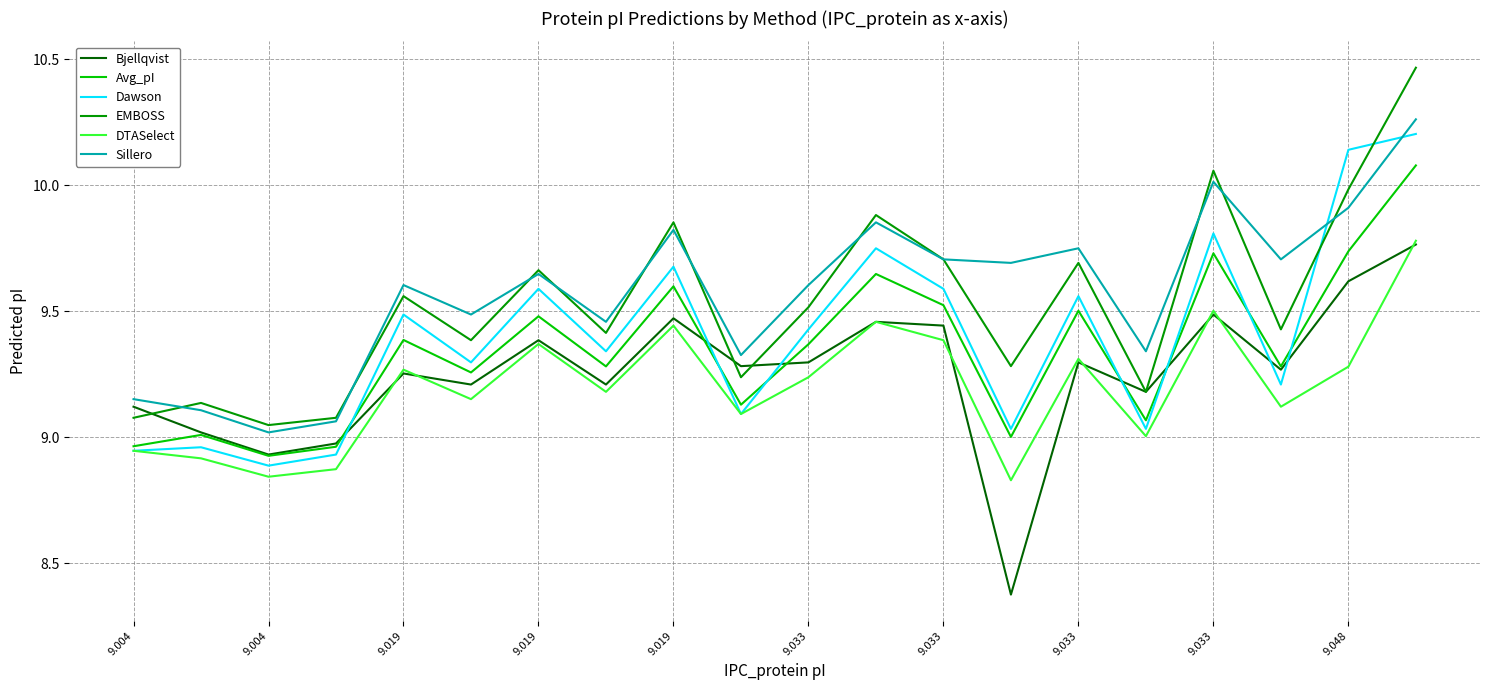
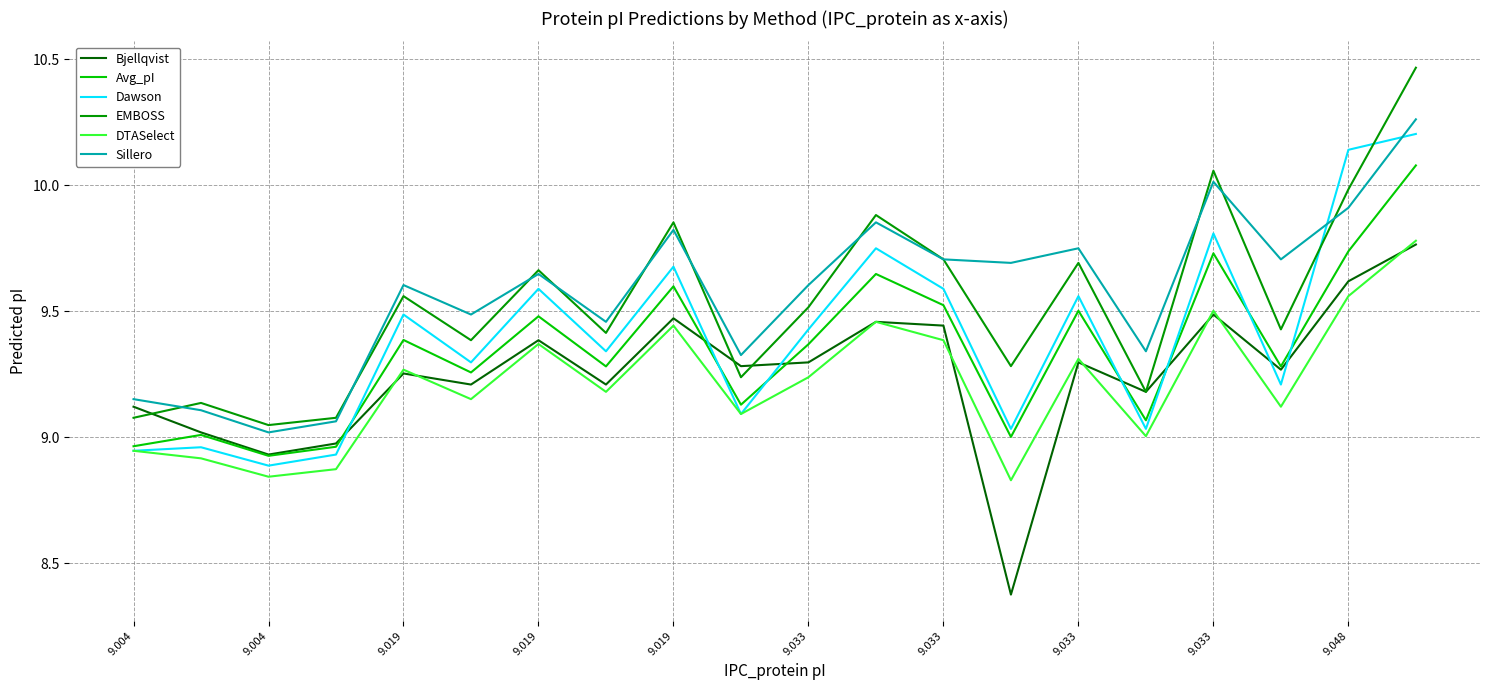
DTASelect, 9.048: 9.28 -> 9.56
